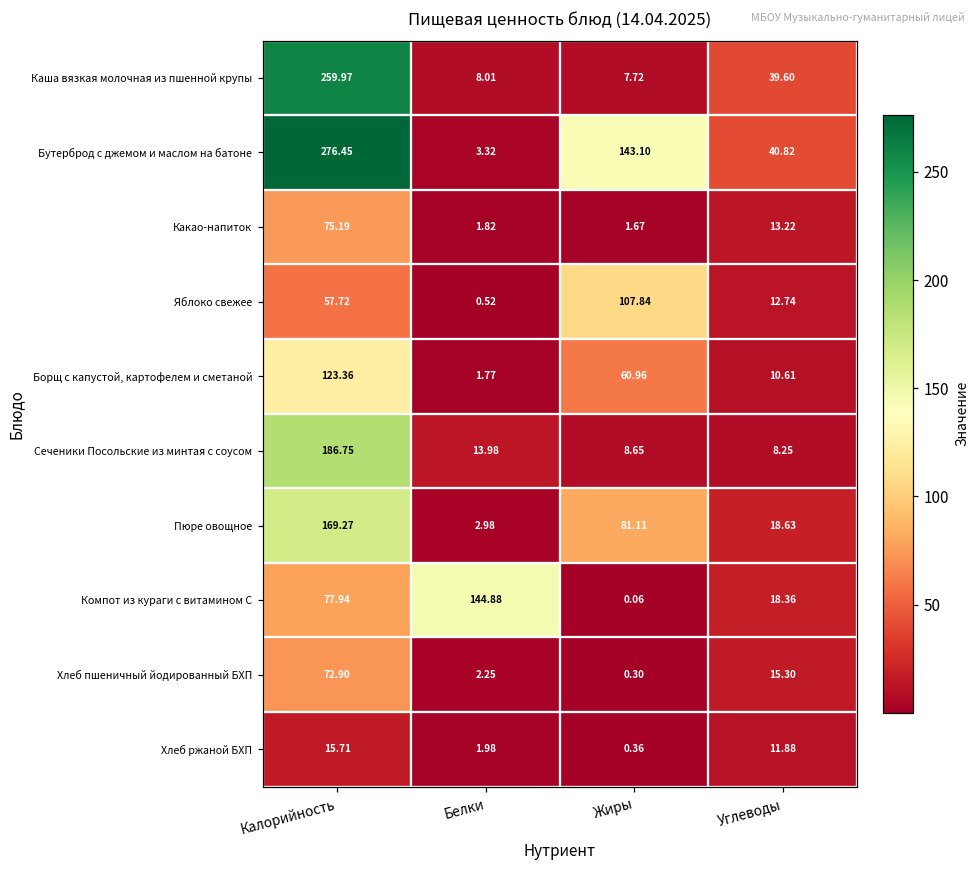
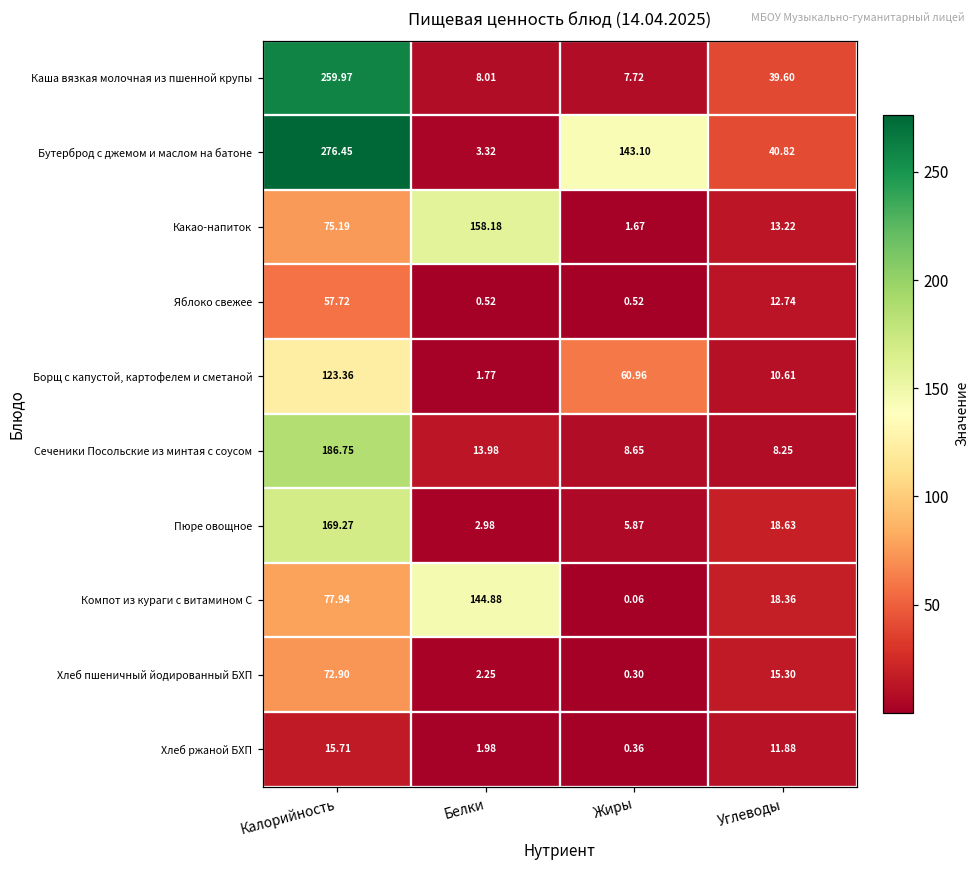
Какао-напиток, Белки: 1.82 -> 158.18
Яблоко свежее, Жиры: 107.84 -> 0.52
Пюре овощное, Жиры: 81.11 -> 5.87
